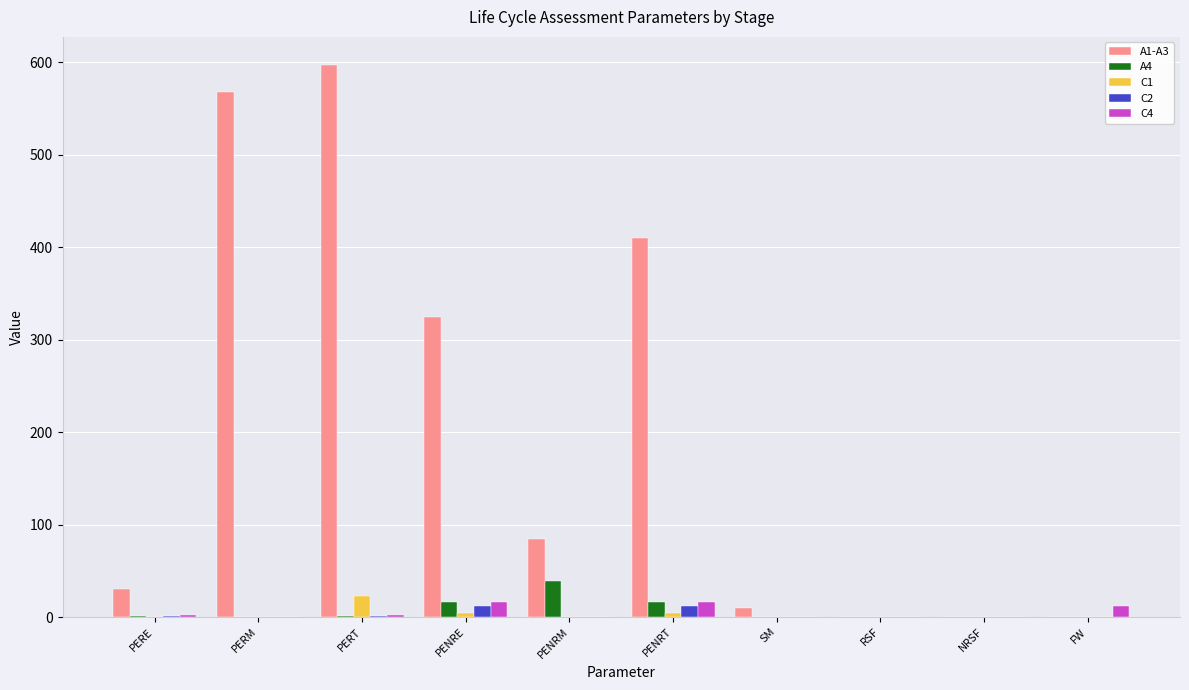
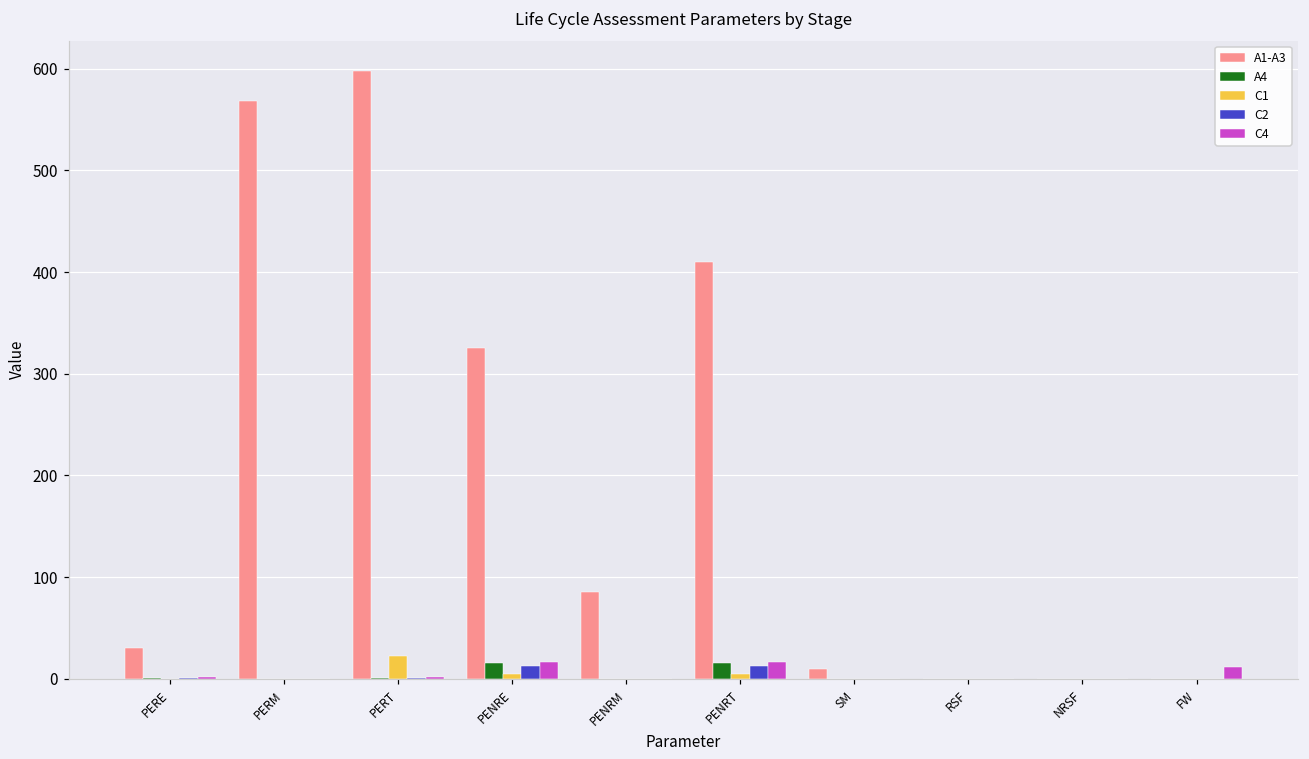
A4, PENRM: 40 -> 0
